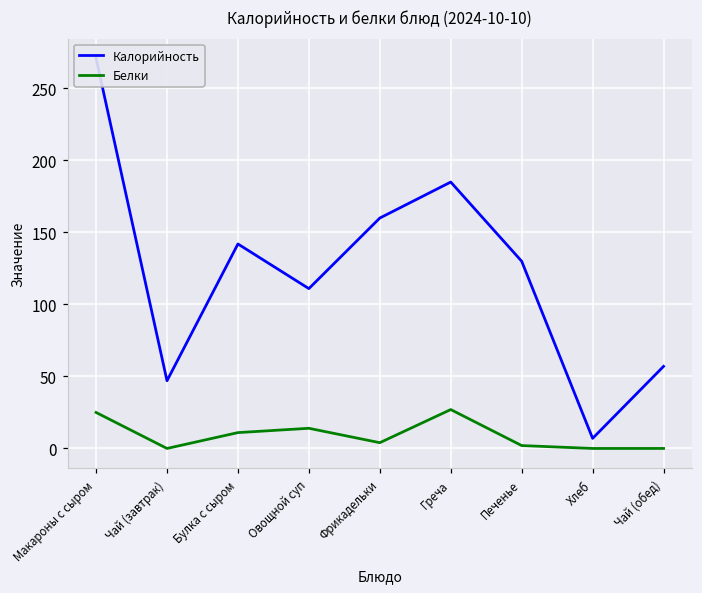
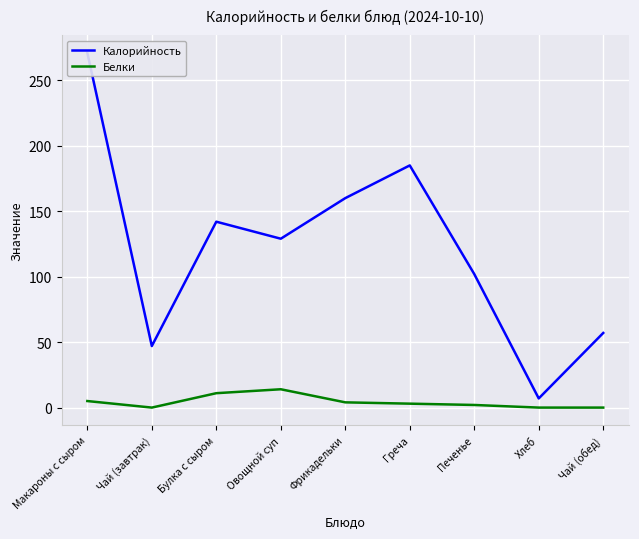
Белки, Макароны с сыром: 25 -> 5
Калорийность, Овощной суп: 111 -> 129
Белки, Греча: 27 -> 3
Калорийность, Печенье: 130 -> 102
